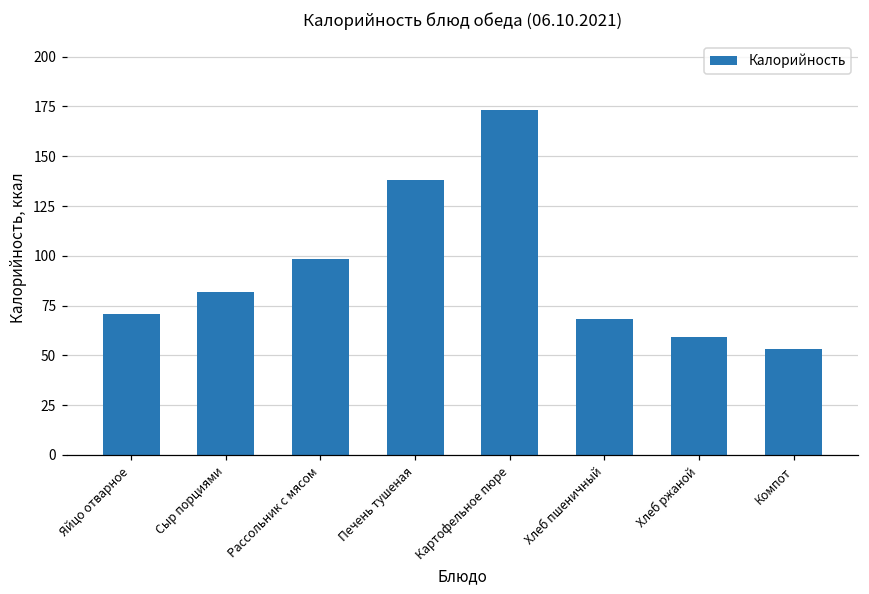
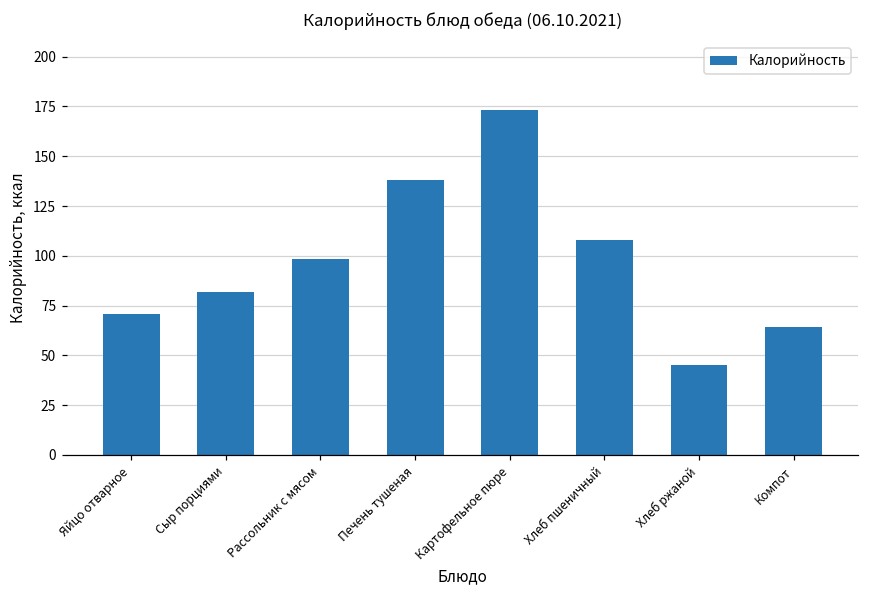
Хлеб пшеничный: 68 -> 108
Хлеб ржаной: 59 -> 45
Компот: 53 -> 64
